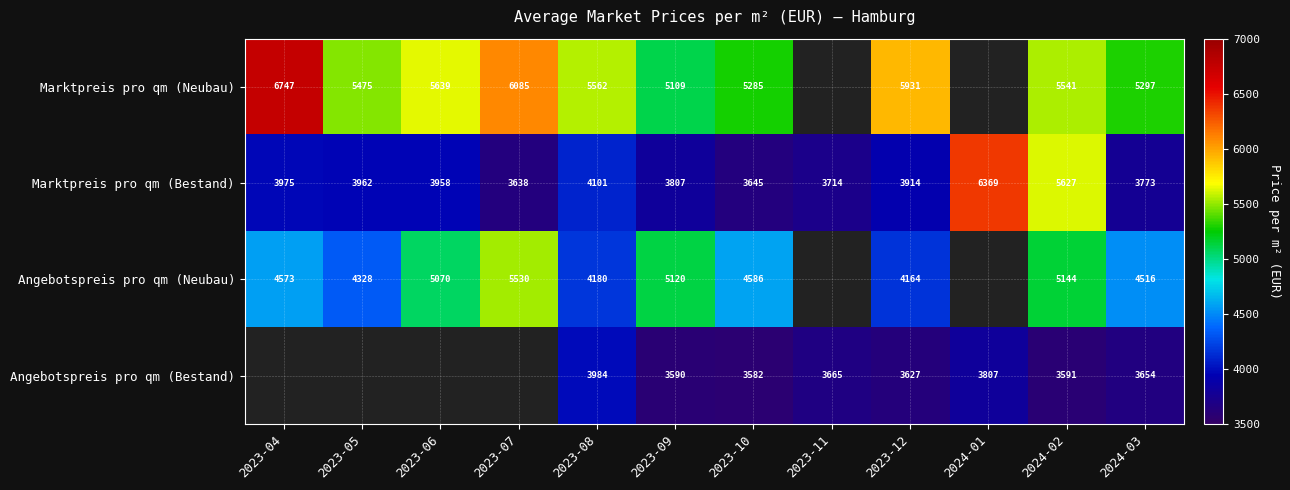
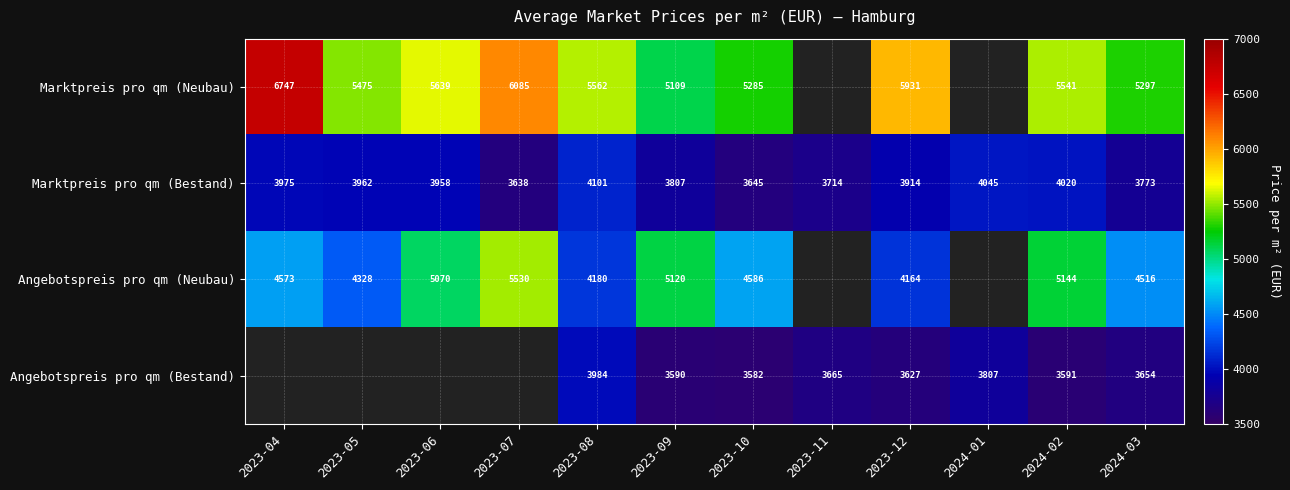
Marktpreis pro qm (Bestand), 2024-01: 6369 -> 4045
Marktpreis pro qm (Bestand), 2024-02: 5627 -> 4020
